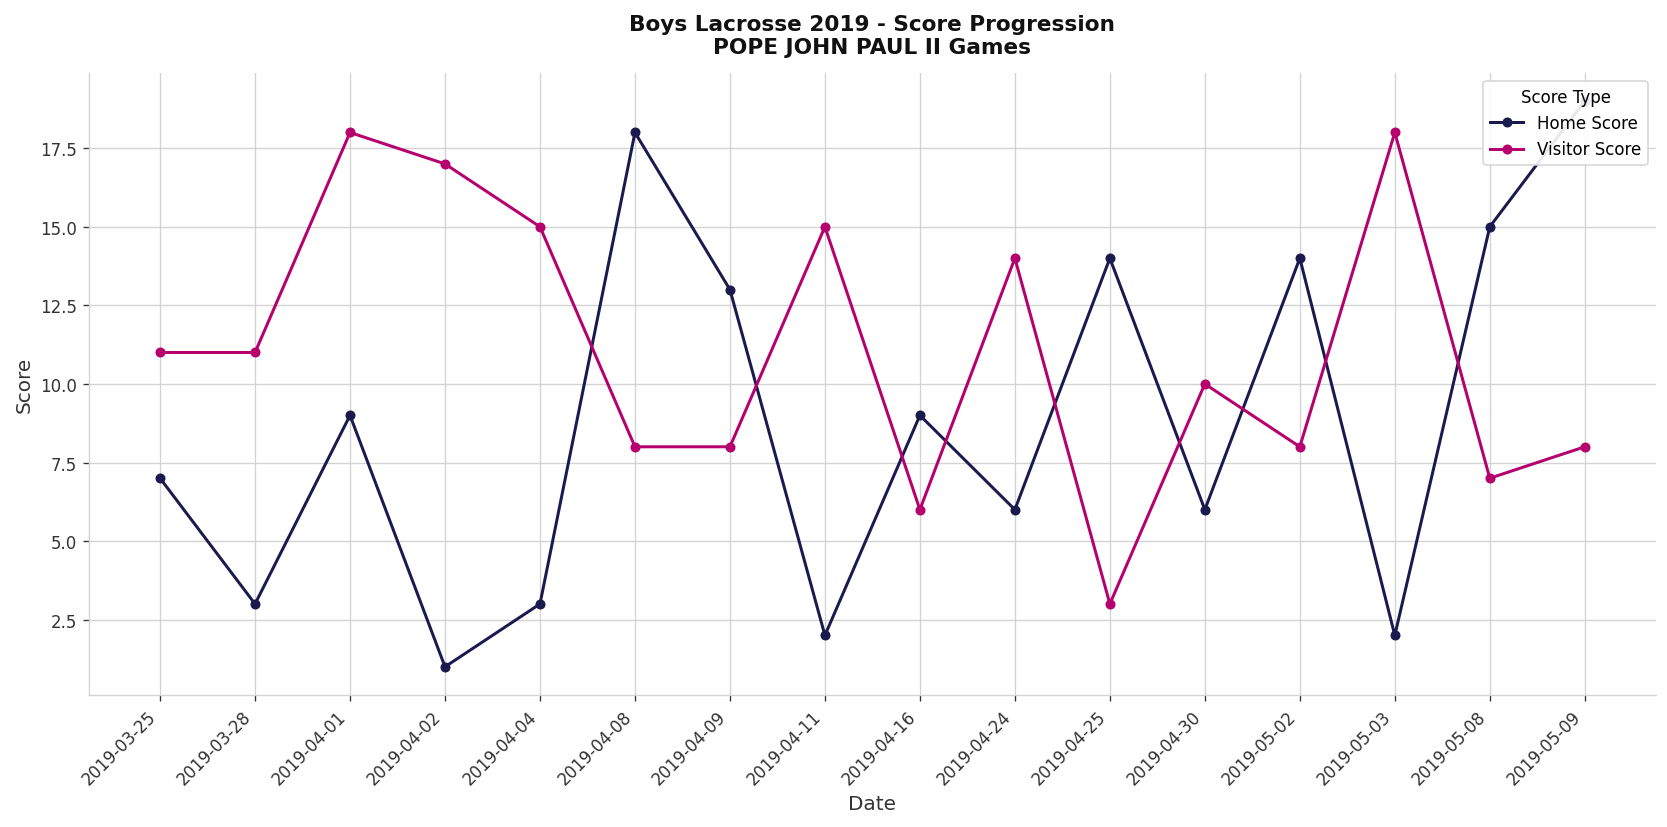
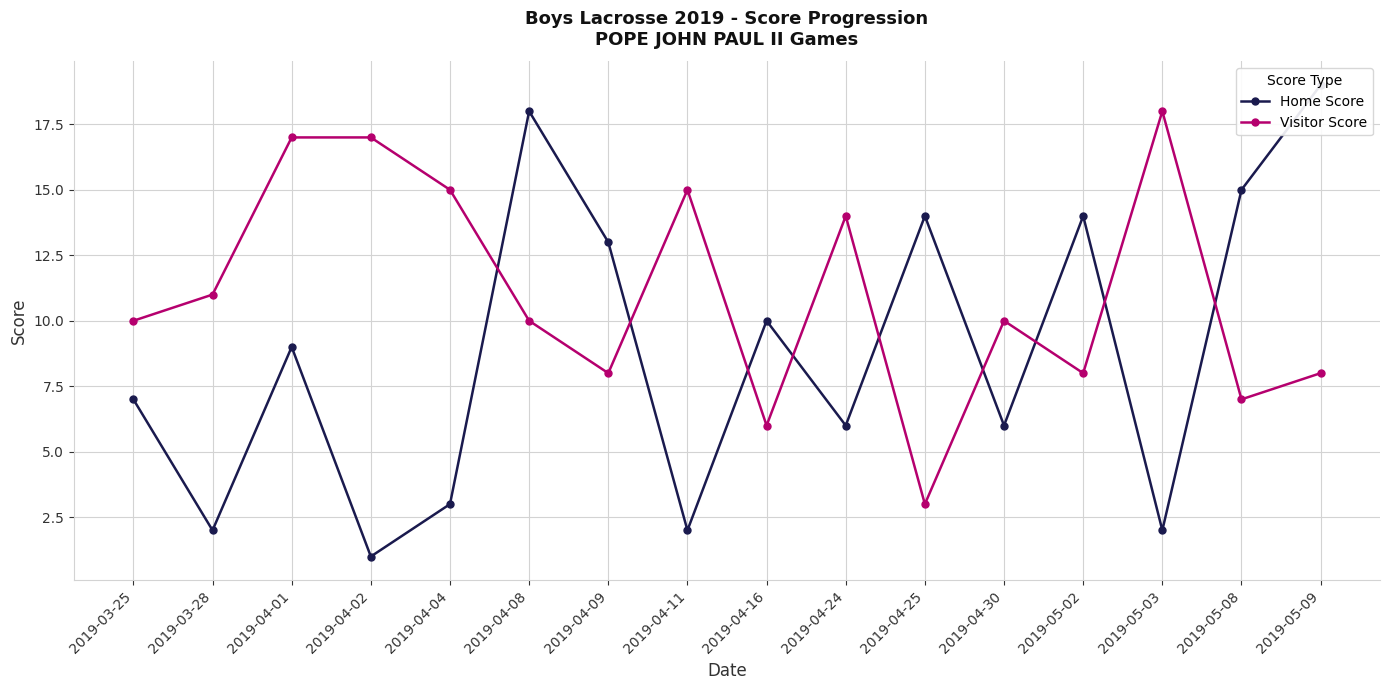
Visitor Score, 2019-03-25: 11 -> 10
Home Score, 2019-03-28: 3 -> 2
Visitor Score, 2019-04-01: 18 -> 17
Visitor Score, 2019-04-08: 8 -> 10
Home Score, 2019-04-16: 9 -> 10
